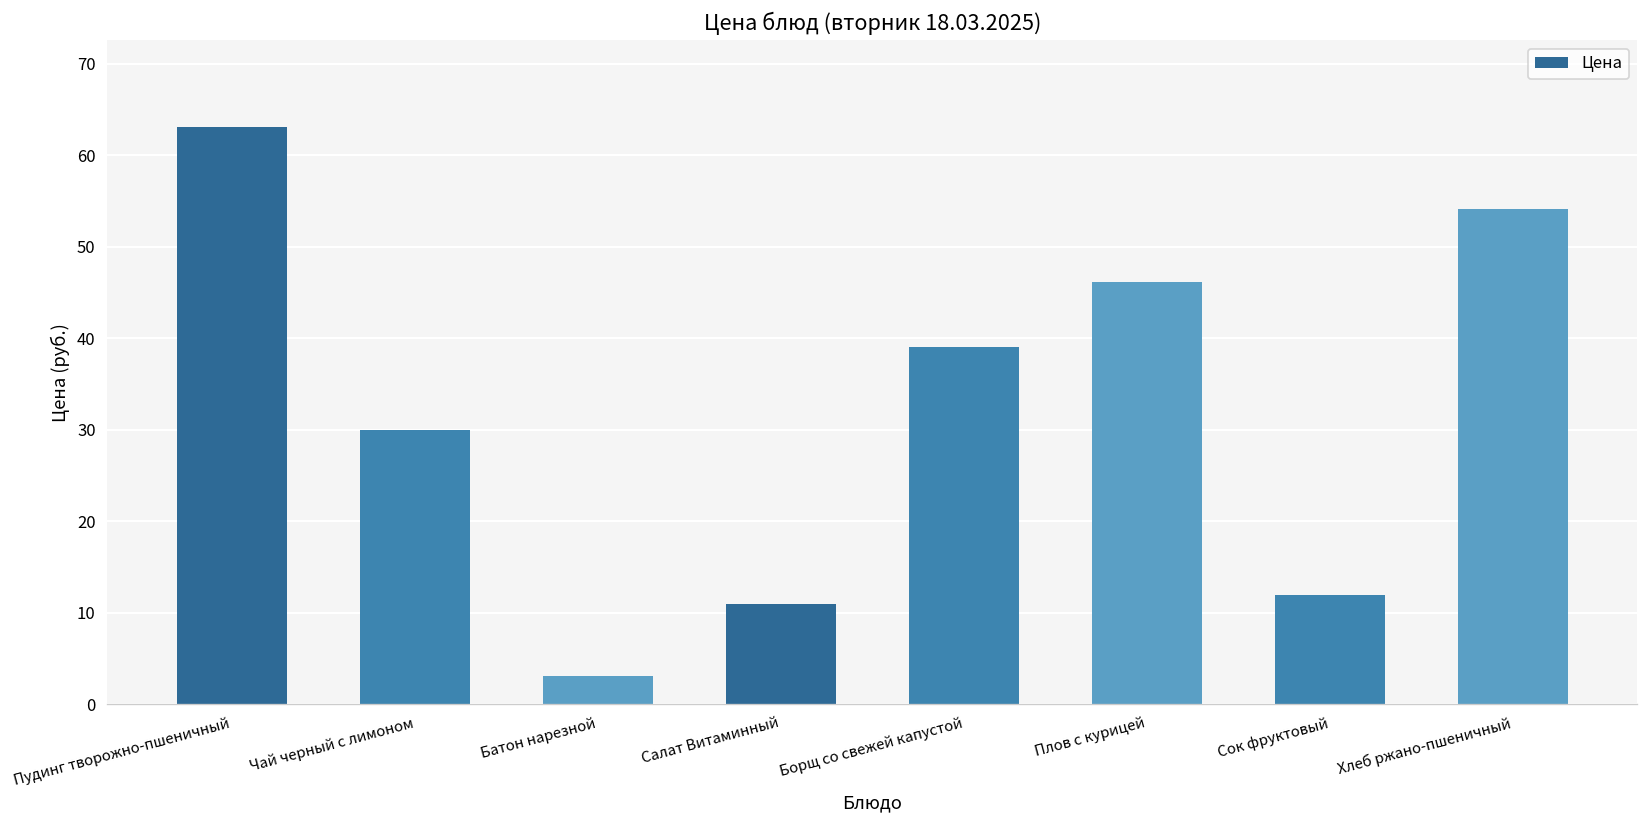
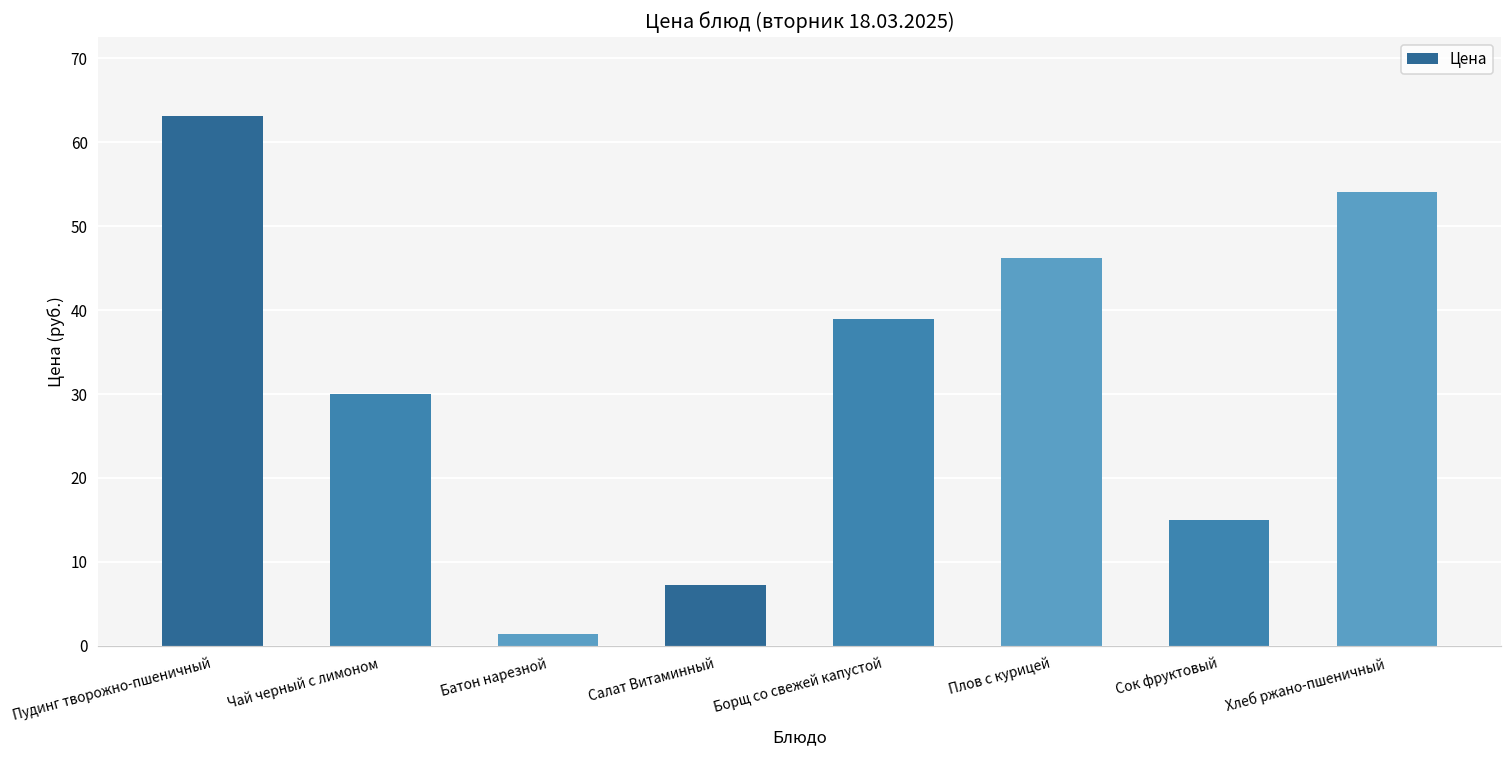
Батон нарезной: 3 -> 1
Салат Витаминный: 11 -> 7
Сок фруктовый: 12 -> 15
